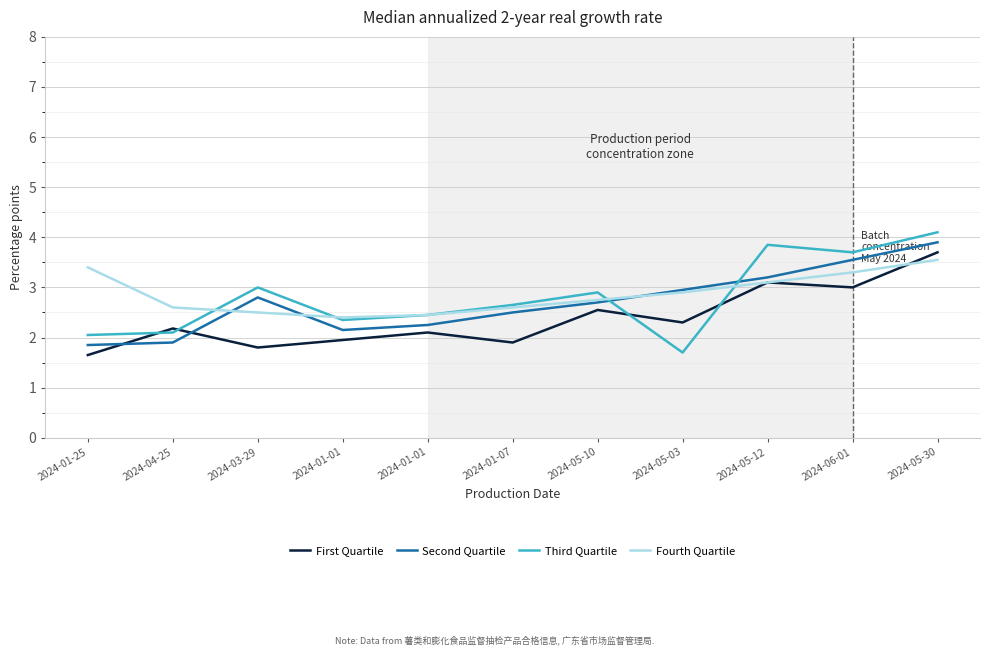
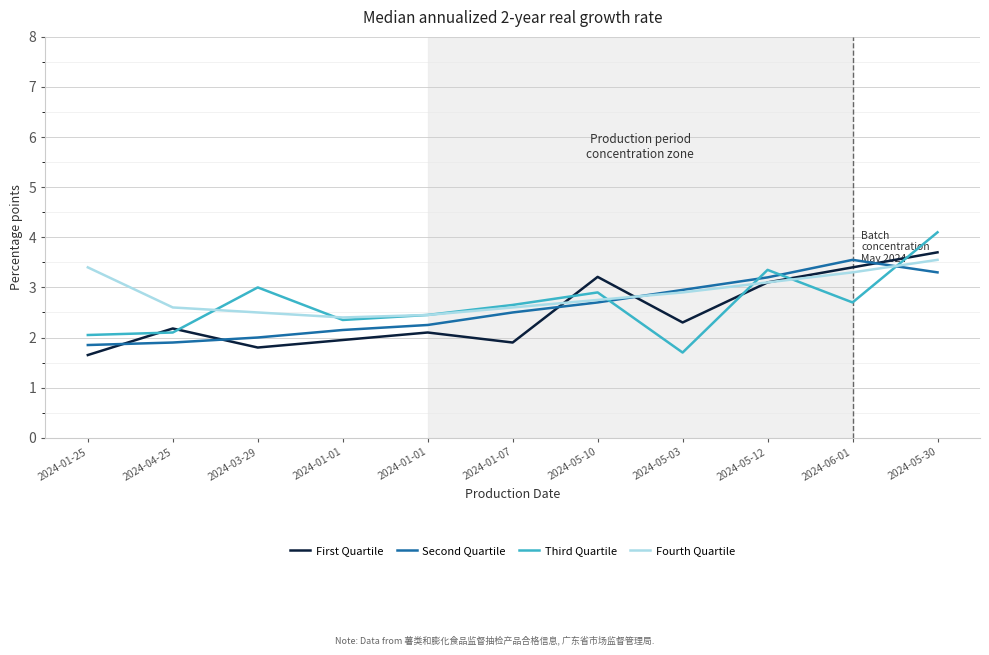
Second Quartile, 2024-03-29: 2.8 -> 2.0
First Quartile, 2024-05-10: 2.6 -> 3.2
Third Quartile, 2024-05-12: 3.9 -> 3.4
First Quartile, 2024-06-01: 3.0 -> 3.4
Third Quartile, 2024-06-01: 3.7 -> 2.7
Second Quartile, 2024-05-30: 3.9 -> 3.3
